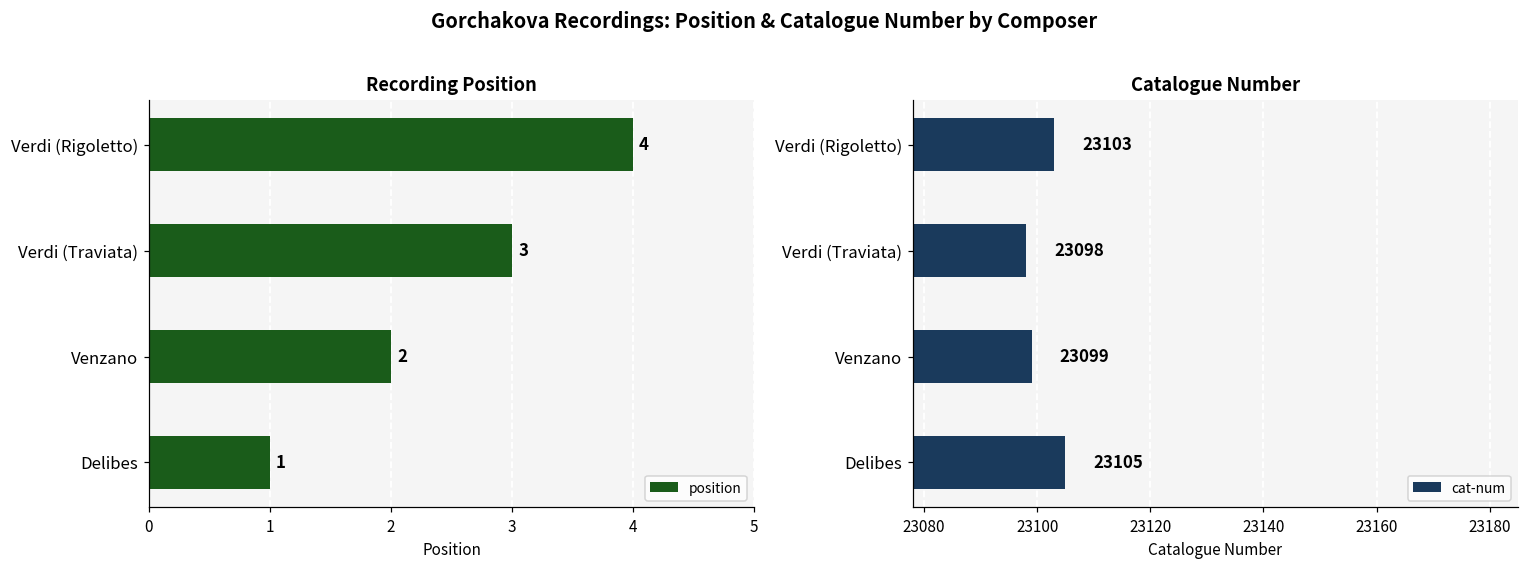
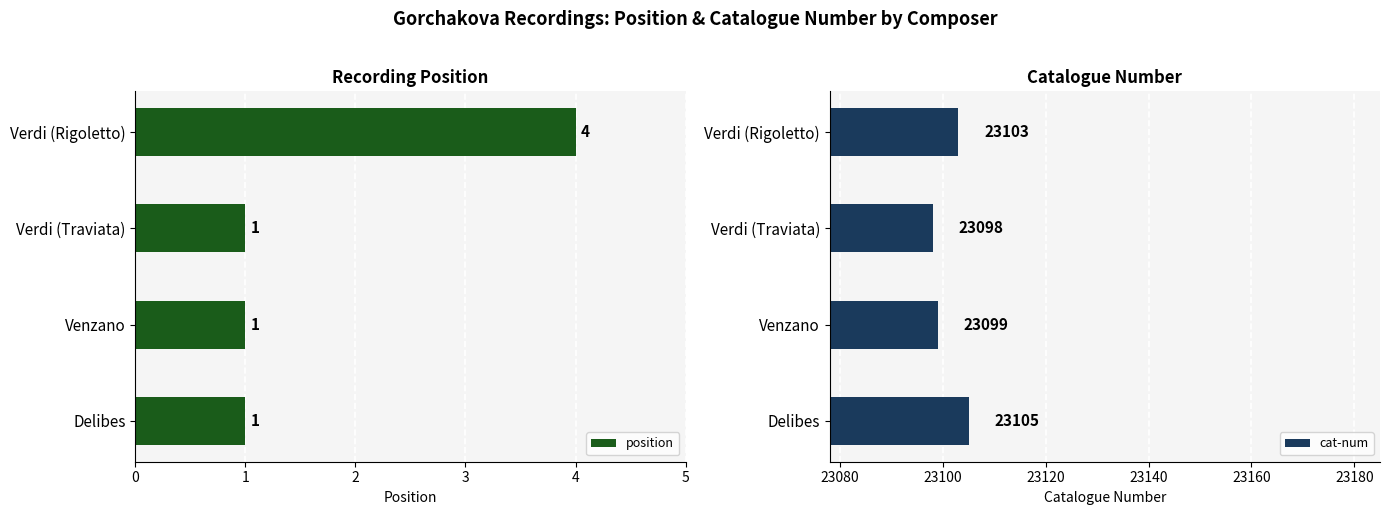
Recording Position, Verdi (Traviata): 3 -> 1
Recording Position, Venzano: 2 -> 1
